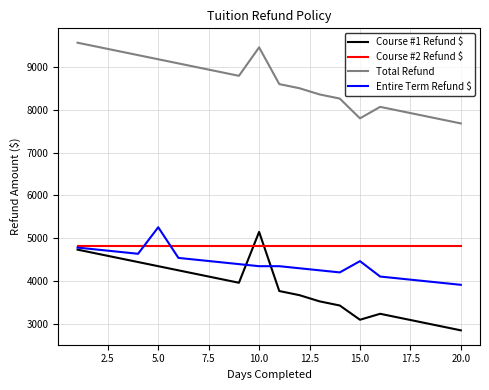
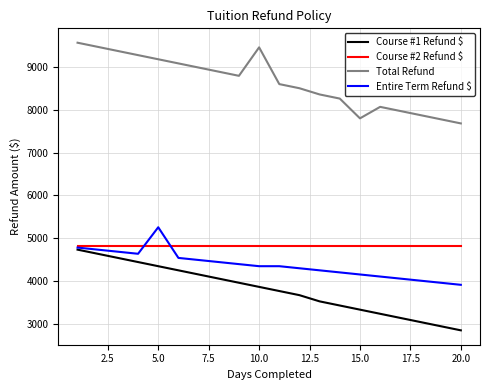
Course #1 Refund $, 10.0: 5100 -> 3900
Course #1 Refund $, 15.0: 3100 -> 3300
Entire Term Refund $, 15.0: 4500 -> 4200
